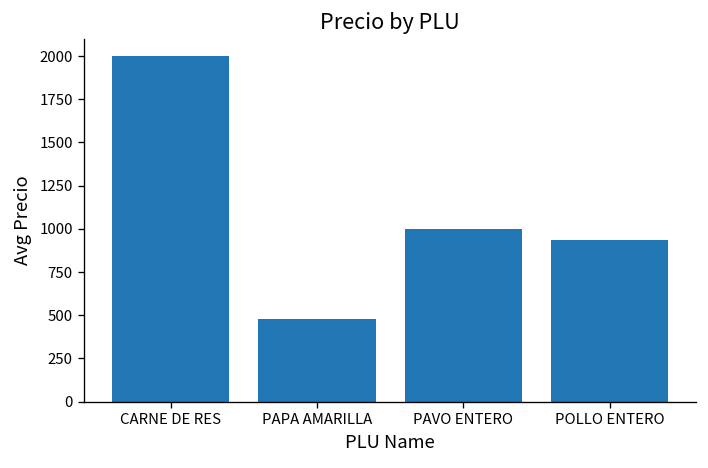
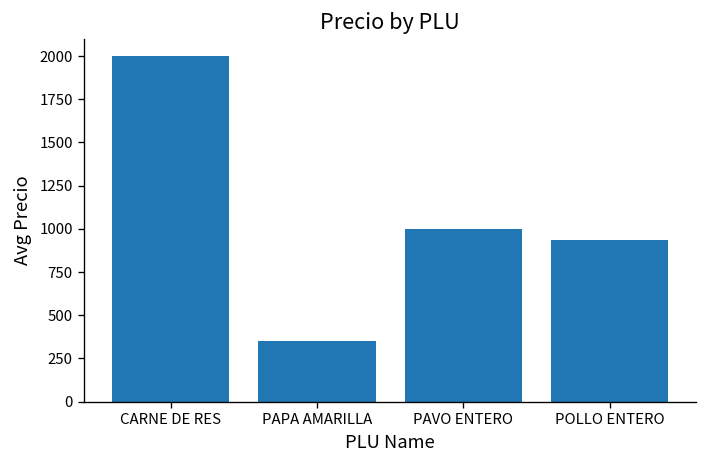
PAPA AMARILLA: 480 -> 350
